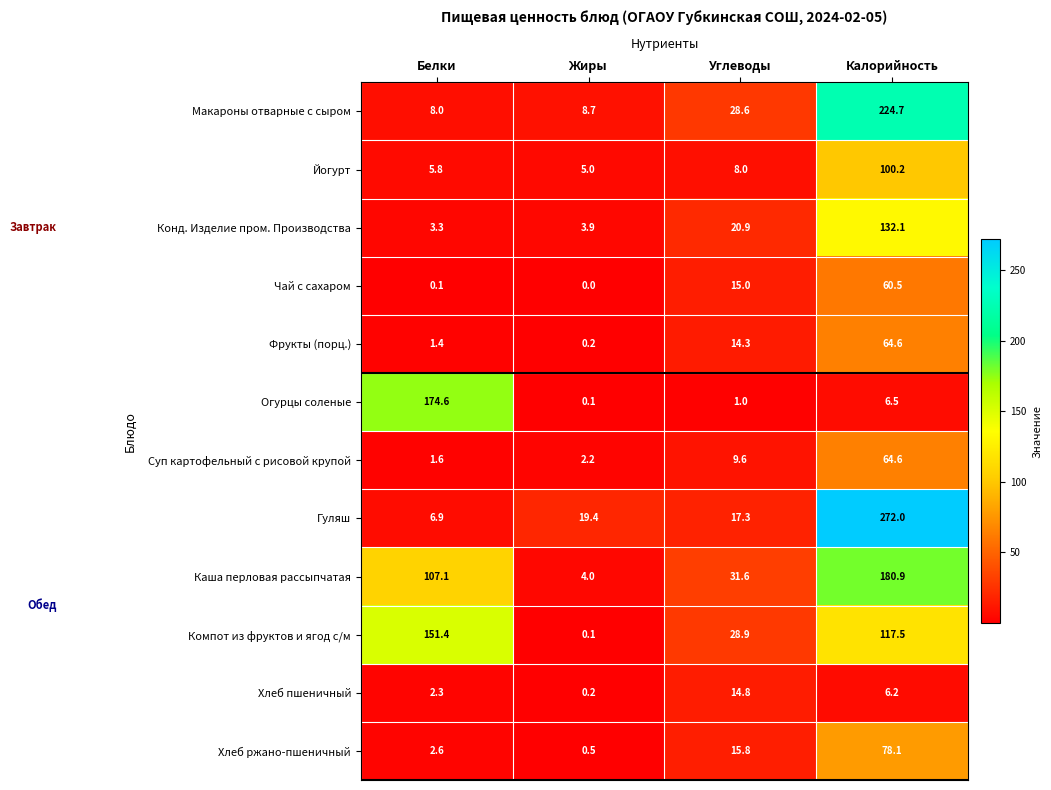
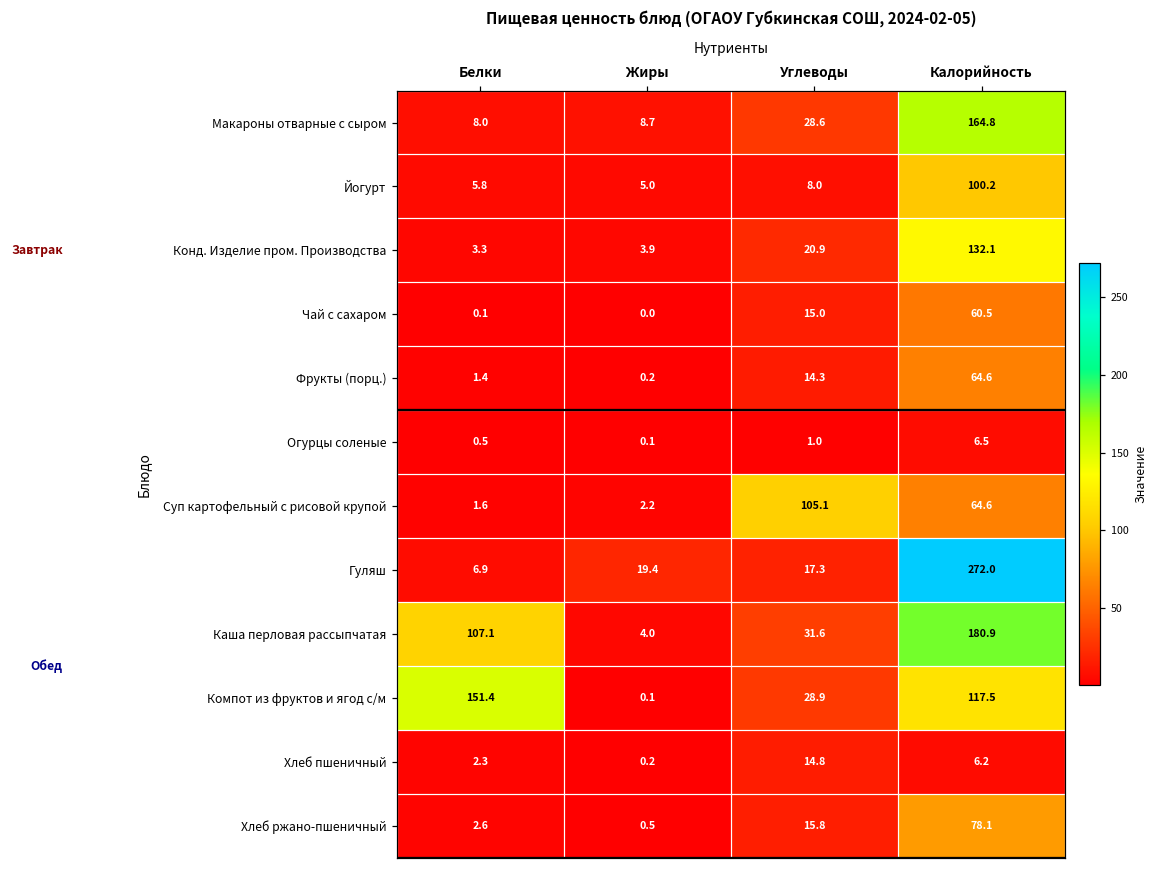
Макароны отварные с сыром, Калорийность: 224.7 -> 164.8
Огурцы соленые, Белки: 174.6 -> 0.5
Суп картофельный с рисовой крупой, Углеводы: 9.6 -> 105.1
